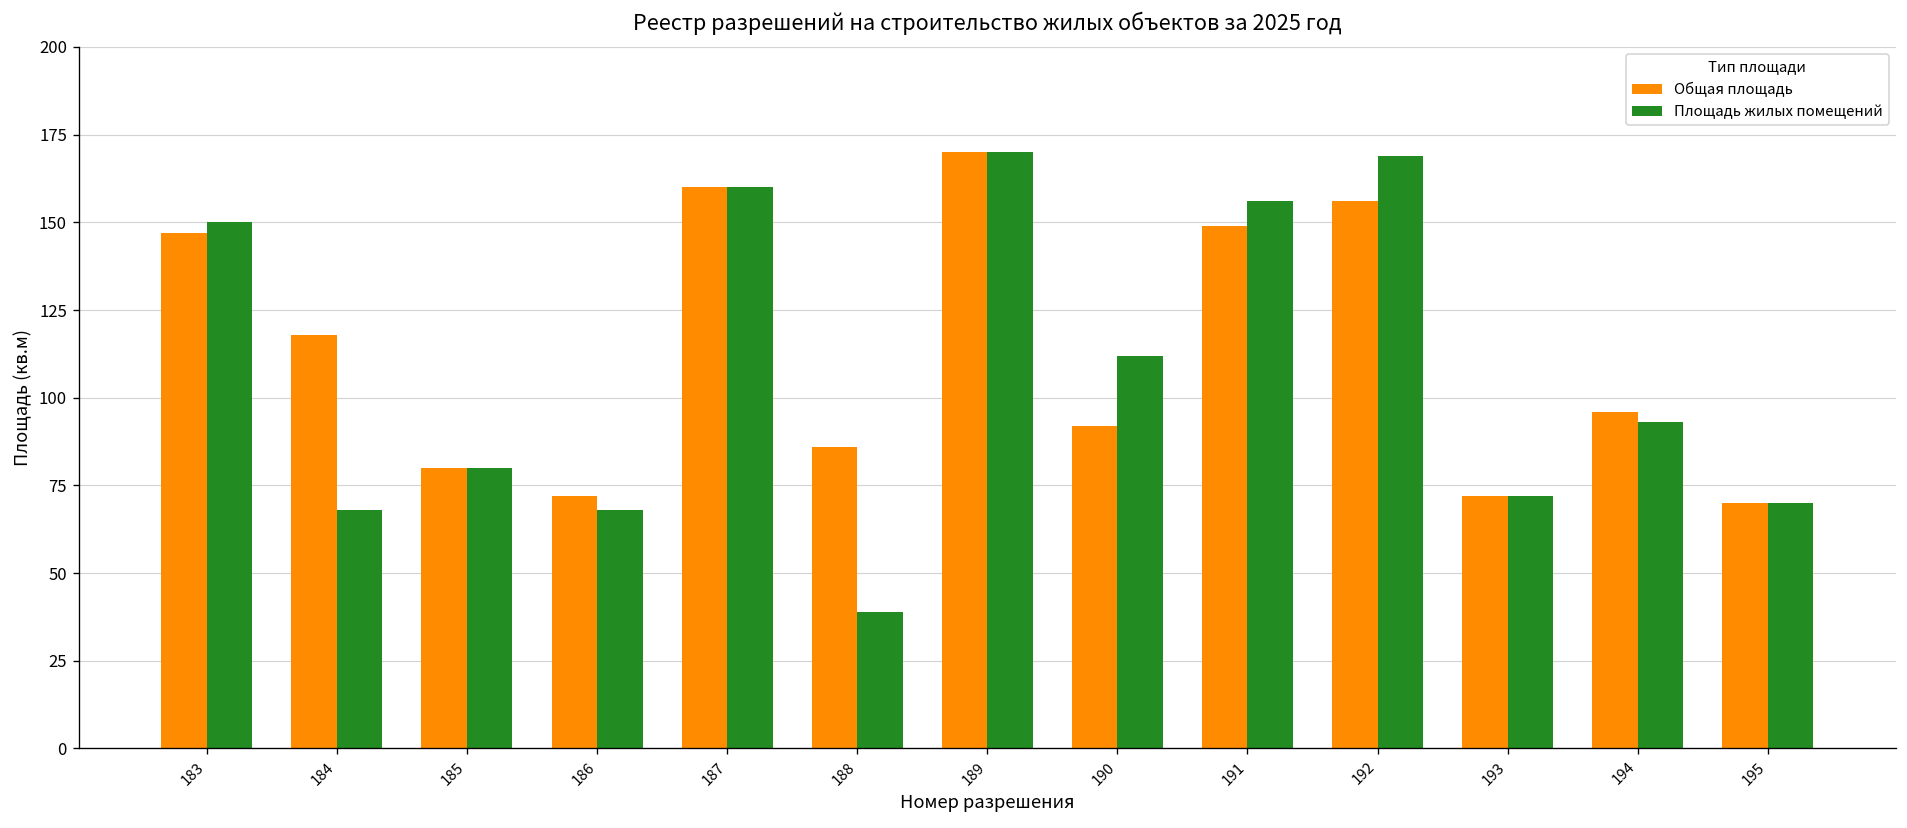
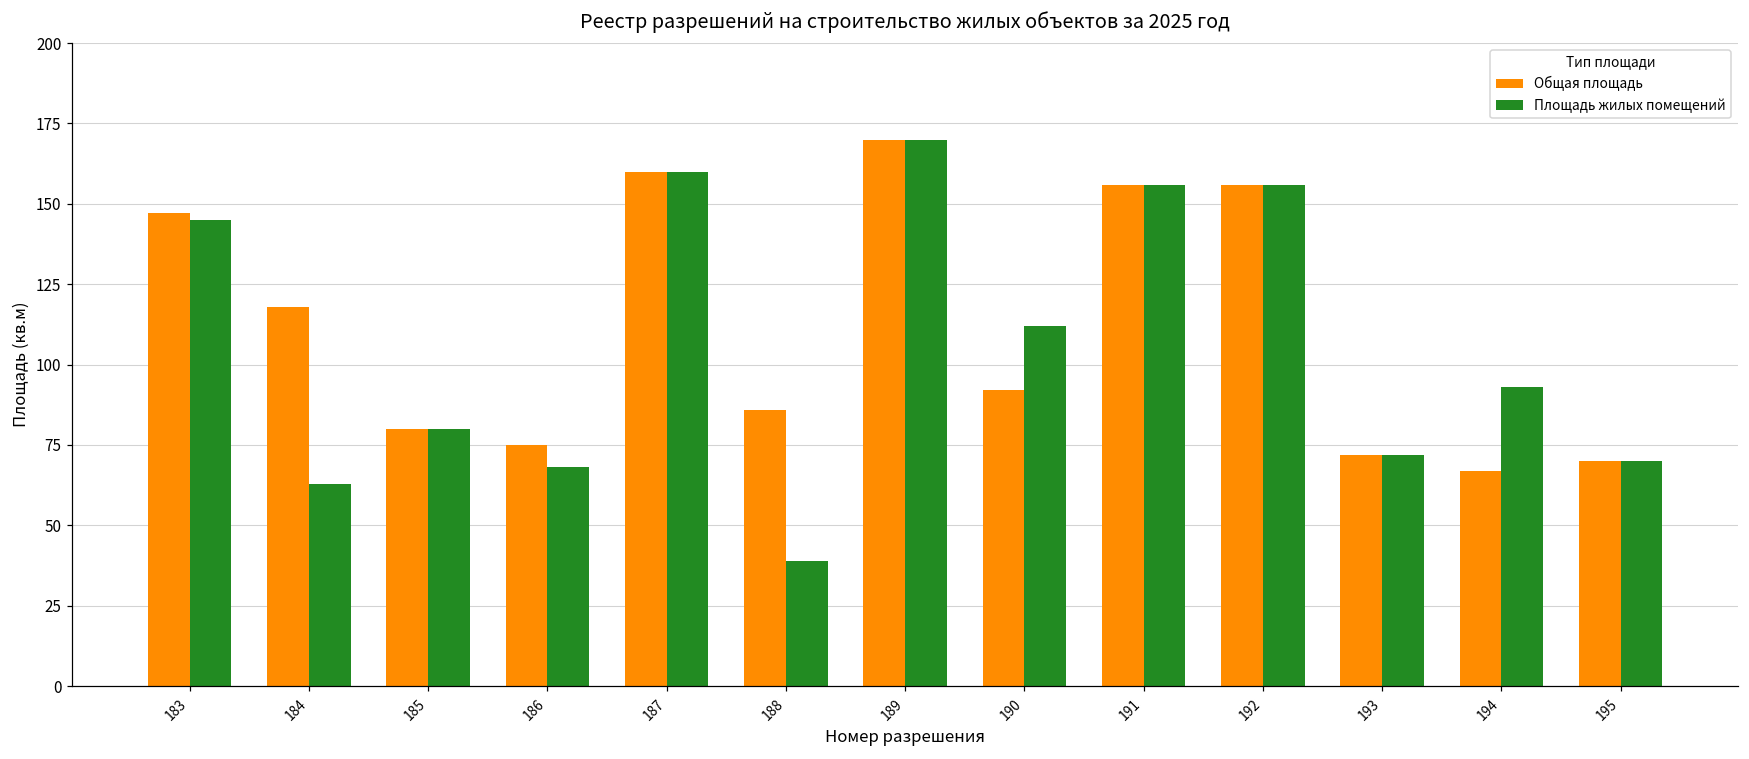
Площадь жилых помещений, 183: 150 -> 145
Площадь жилых помещений, 184: 68 -> 63
Общая площадь, 186: 72 -> 75
Общая площадь, 191: 149 -> 156
Площадь жилых помещений, 192: 169 -> 156
Общая площадь, 194: 96 -> 67
